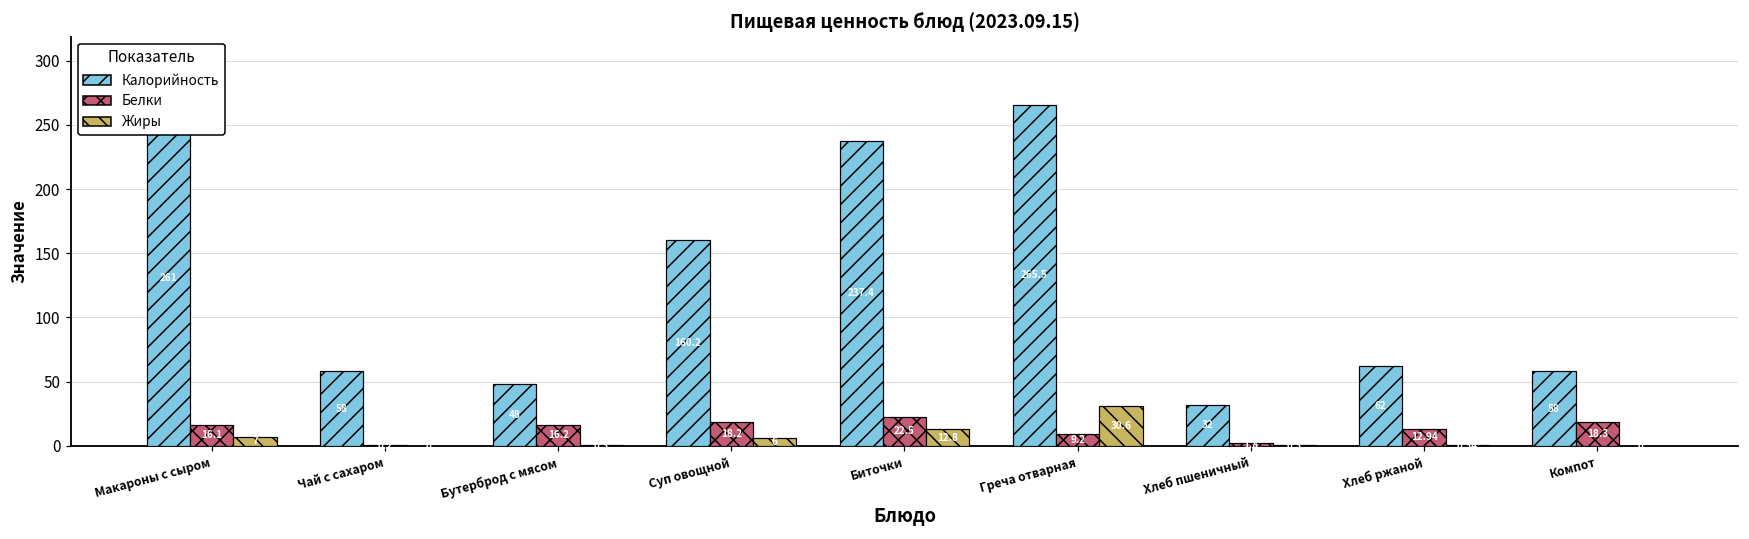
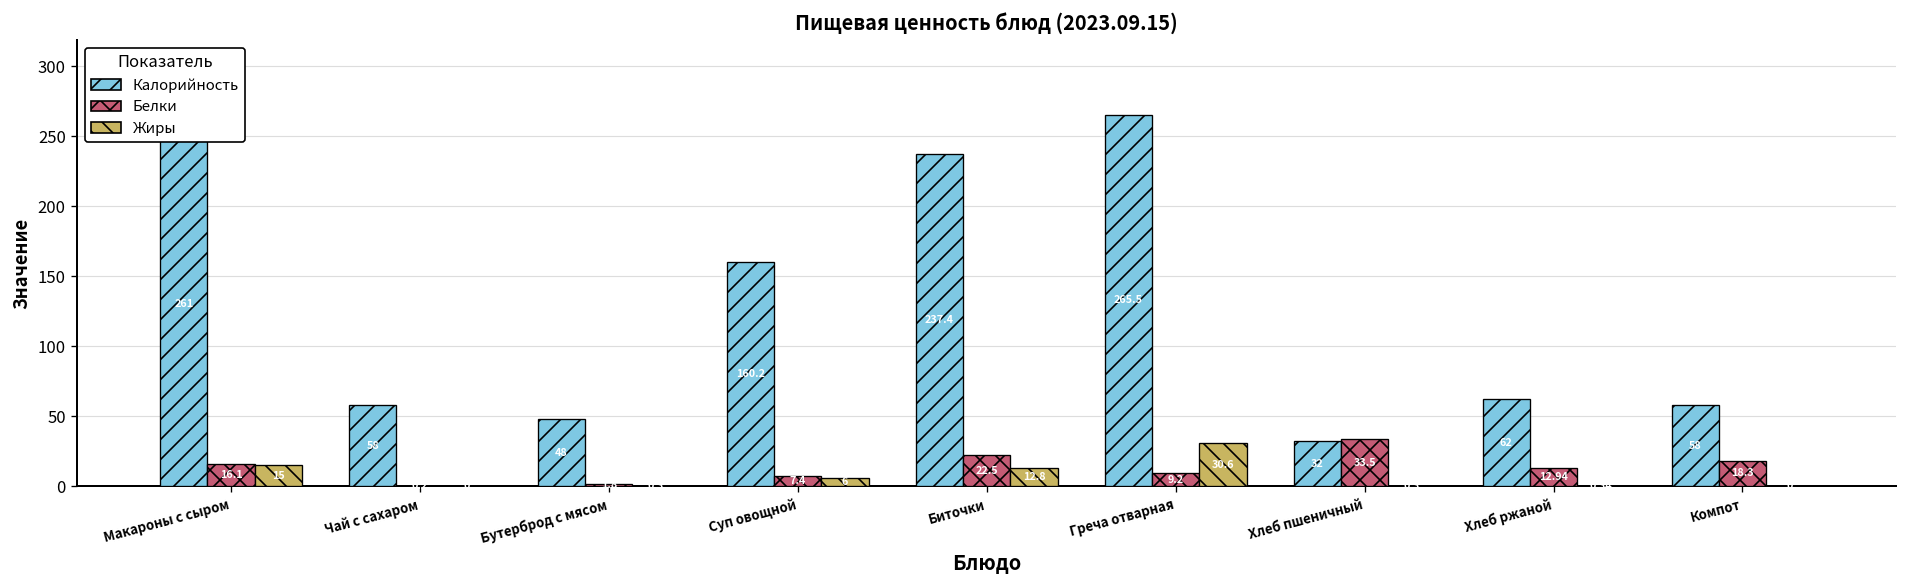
Жиры, Макароны с сыром: 7 -> 15
Белки, Бутерброд с мясом: 16 -> 2
Белки, Суп овощной: 18.2 -> 7.4
Белки, Хлеб пшеничный: 2 -> 34
